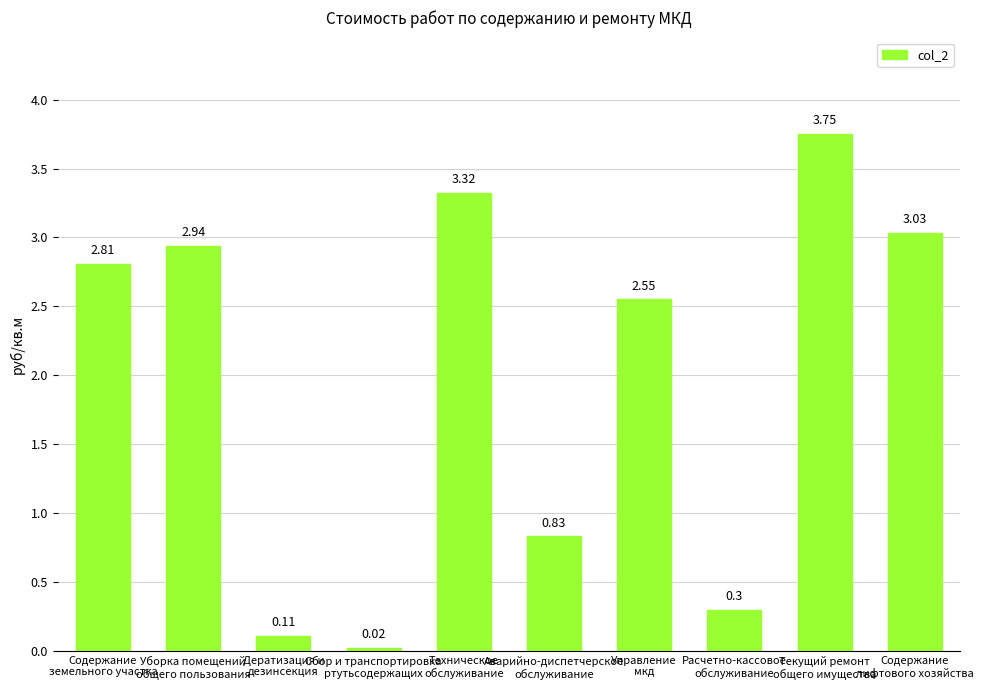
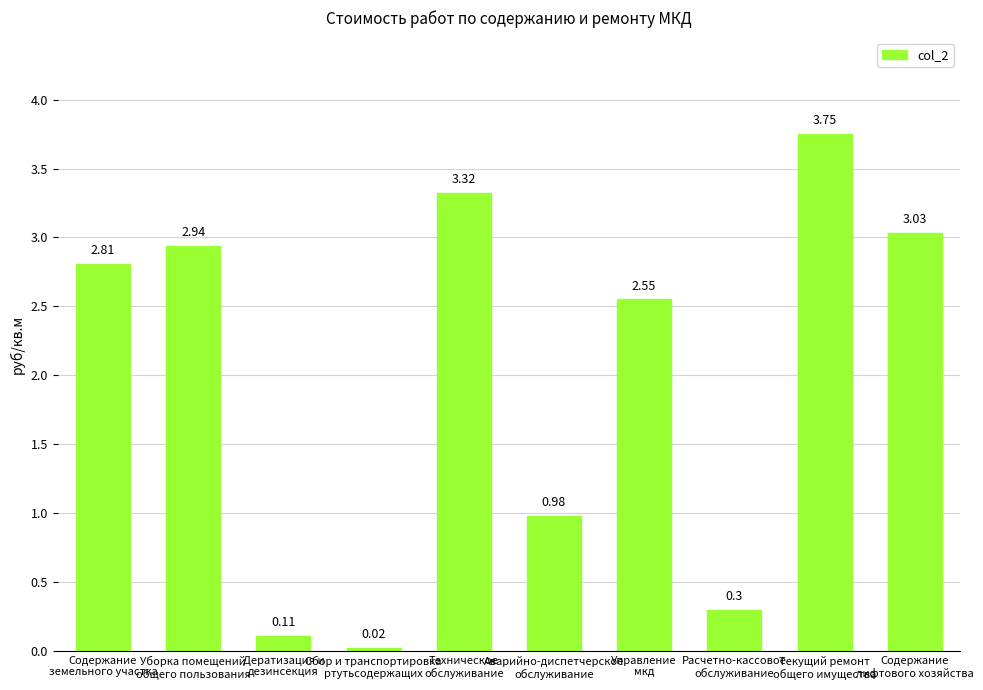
Аварийно-диспетчерское обслуживание: 0.83 -> 0.98
